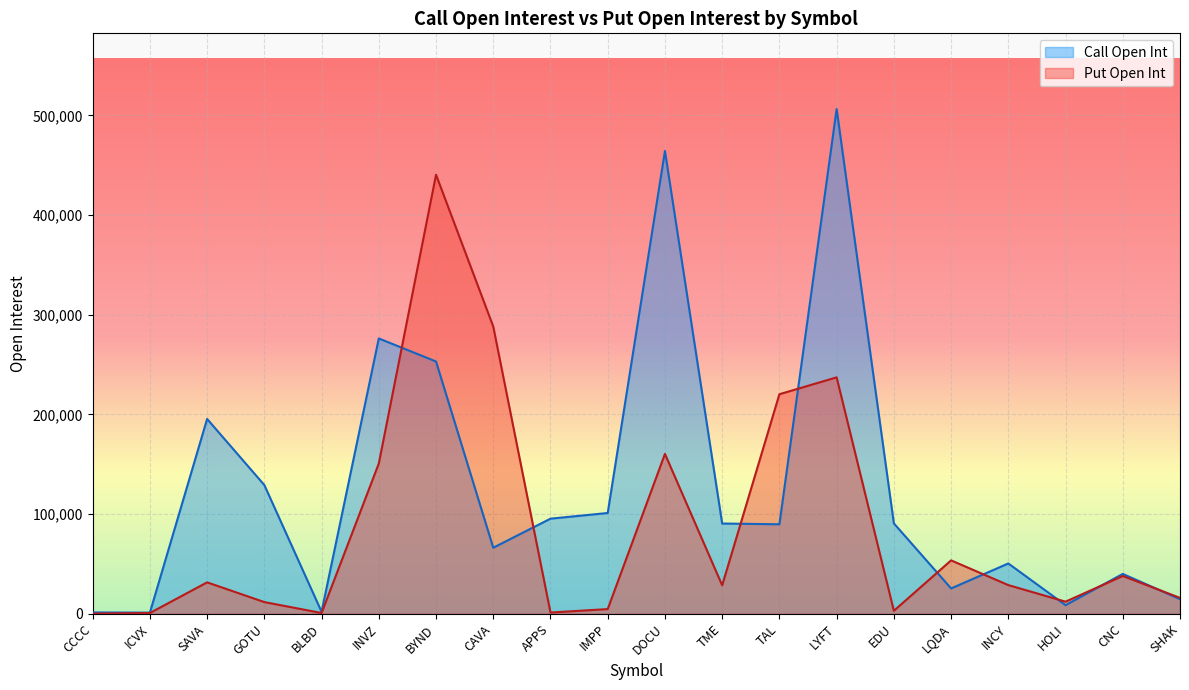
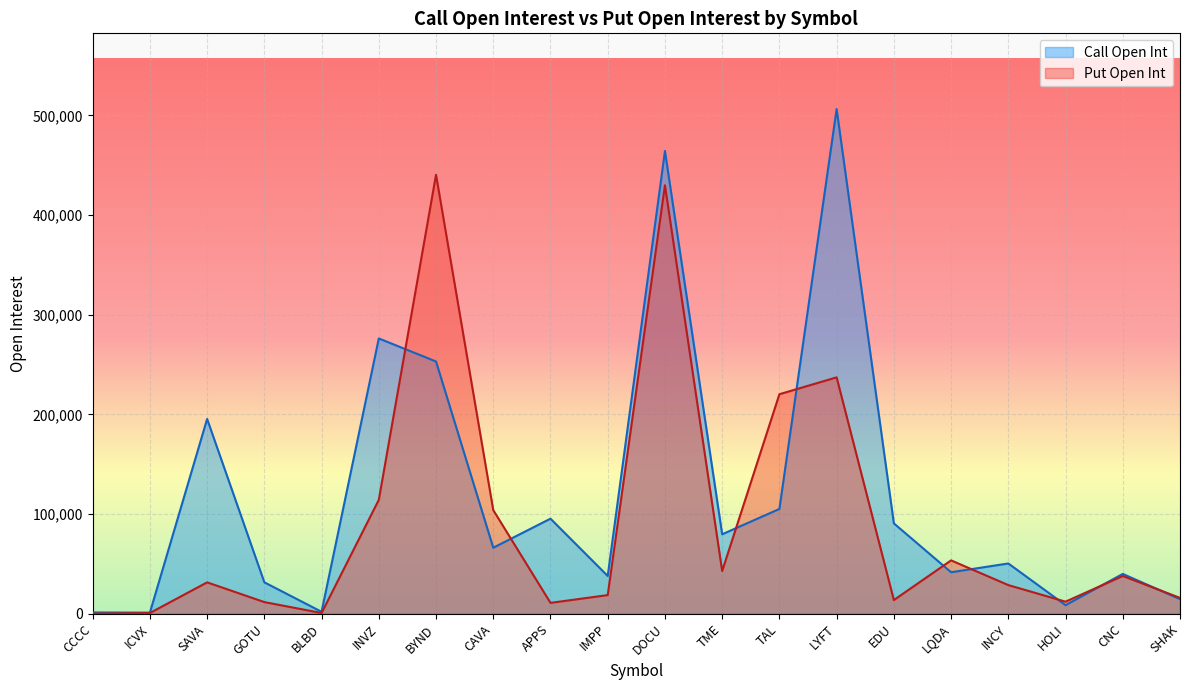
Call Open Int, GOTU: 130,000 -> 30,000
Put Open Int, INVZ: 150,000 -> 110,000
Put Open Int, CAVA: 290,000 -> 100,000
Put Open Int, APPS: 0 -> 10,000
Call Open Int, IMPP: 100,000 -> 40,000
Put Open Int, IMPP: 0 -> 20,000
Put Open Int, DOCU: 160,000 -> 430,000
Call Open Int, TME: 90,000 -> 80,000
Put Open Int, TME: 30,000 -> 40,000
Call Open Int, TAL: 90,000 -> 110,000
Put Open Int, EDU: 0 -> 10,000
Call Open Int, LQDA: 30,000 -> 40,000
